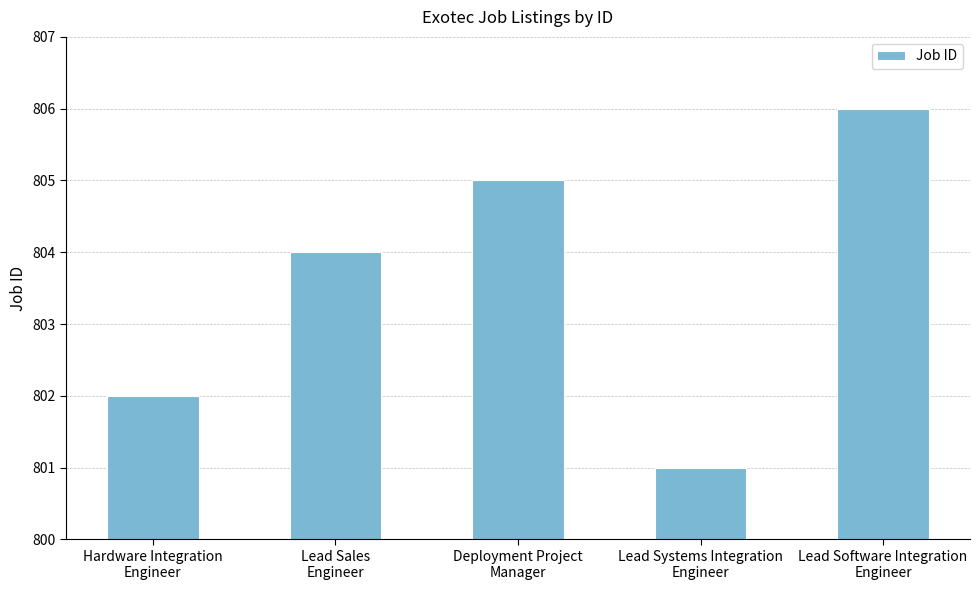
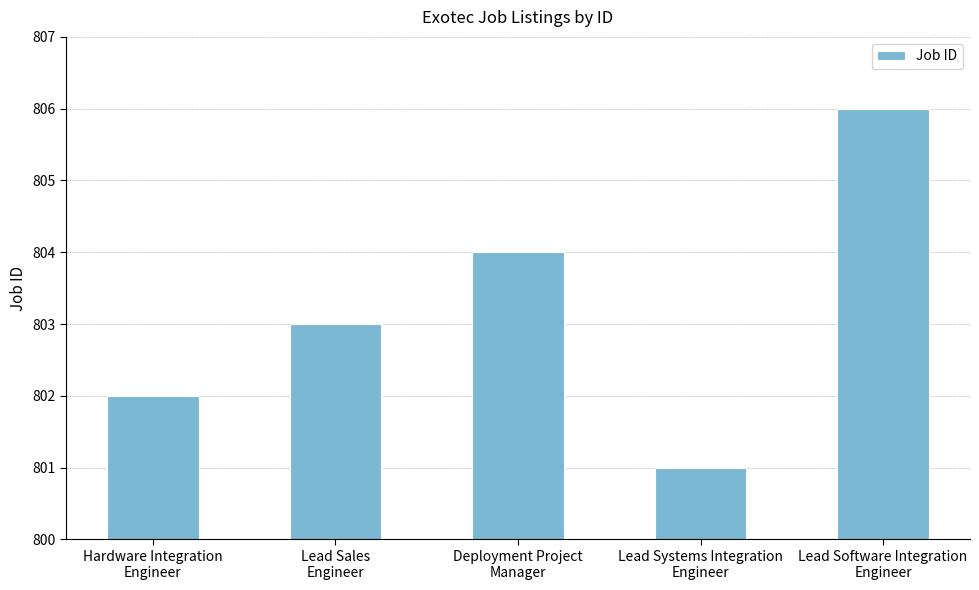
Lead Sales Engineer: 804 -> 803
Deployment Project Manager: 805 -> 804
